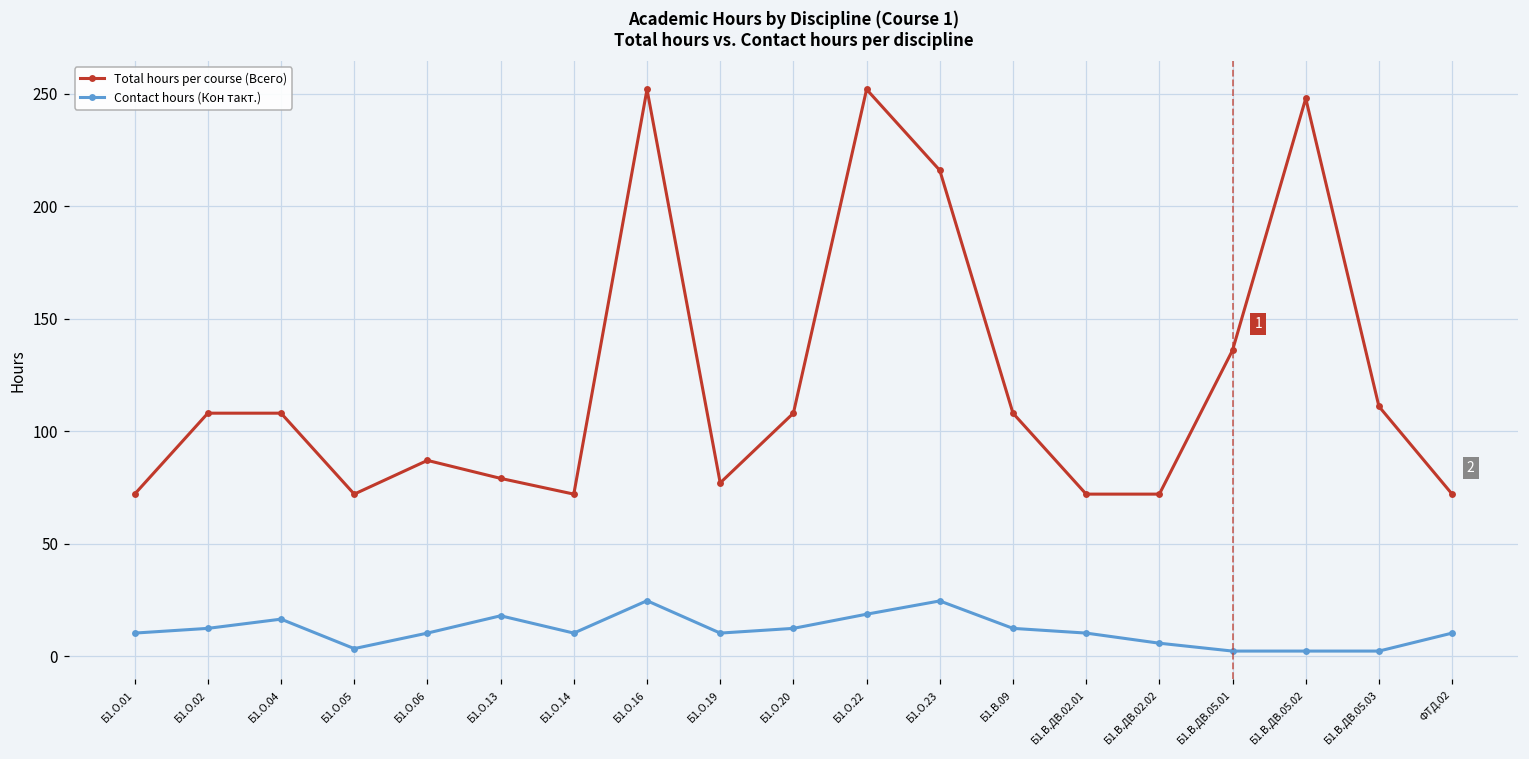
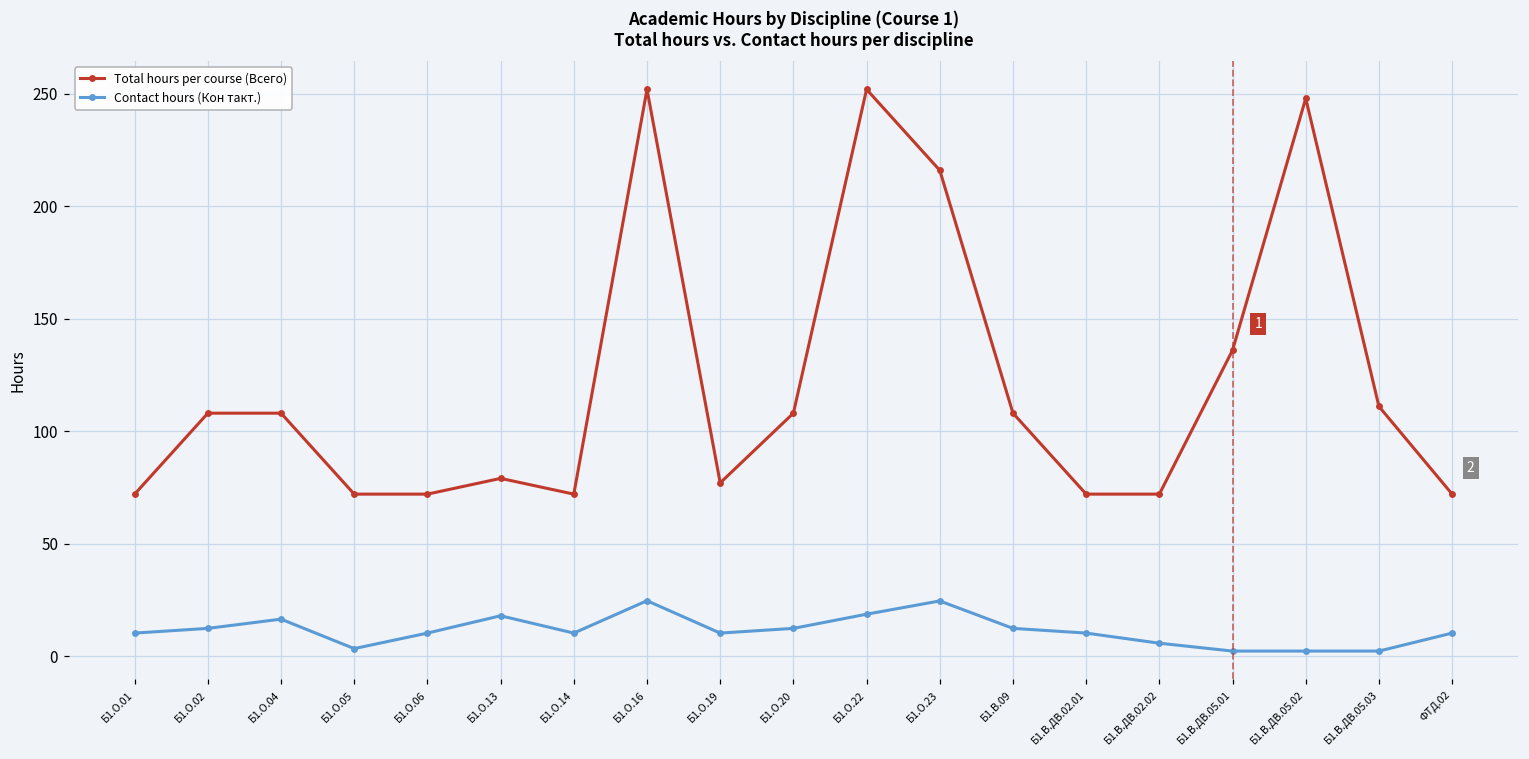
Total hours per course (Всего), Б1.О.06: 87 -> 72
